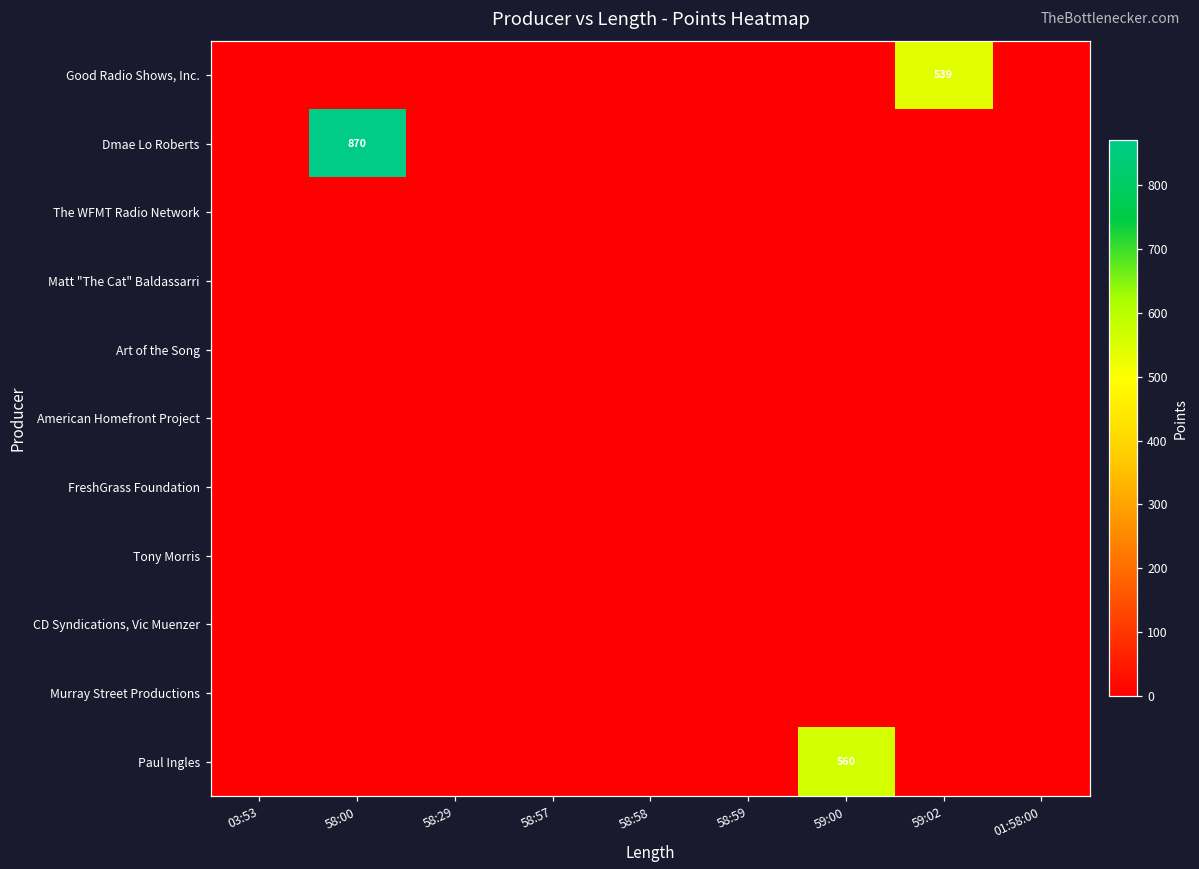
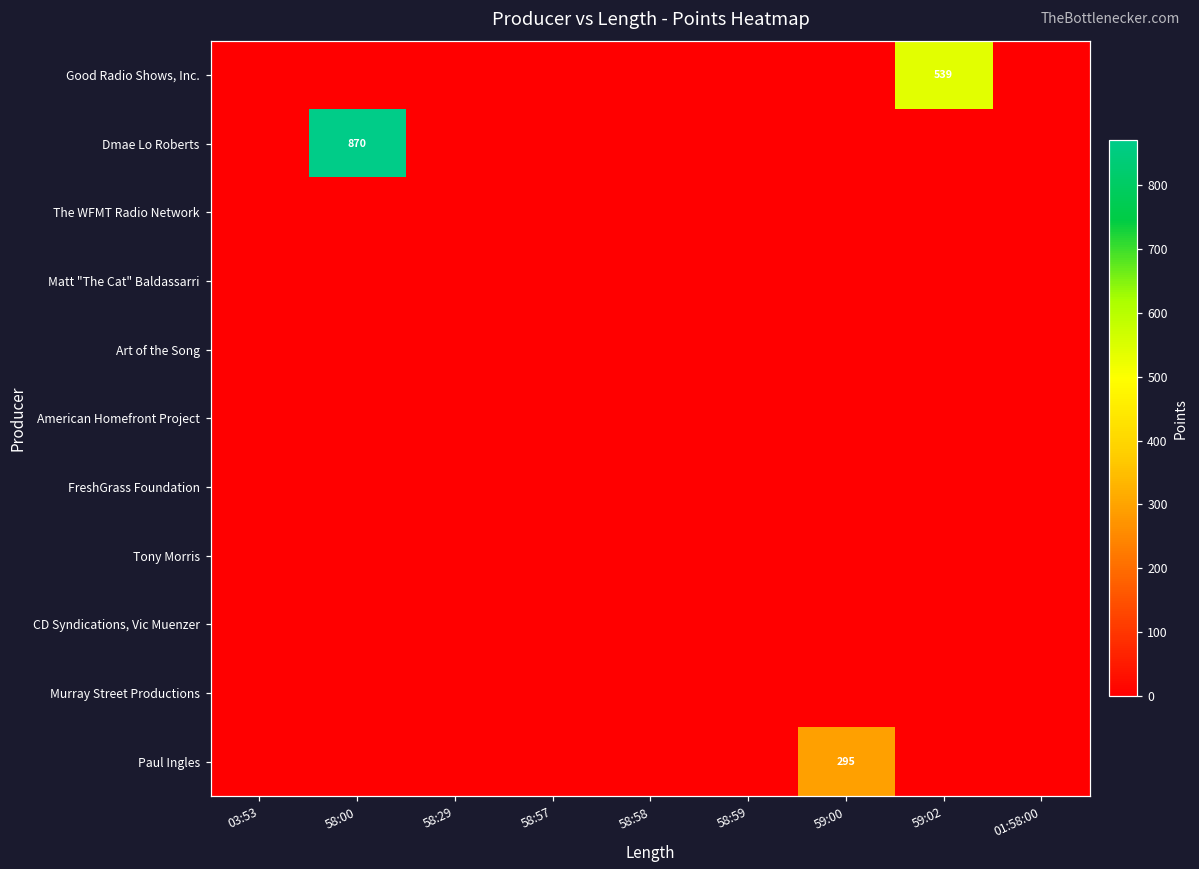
Paul Ingles, 59:00: 560 -> 295
